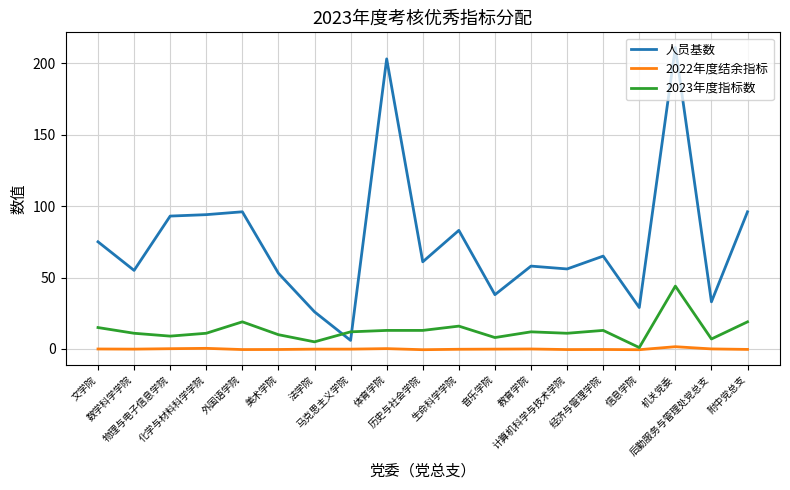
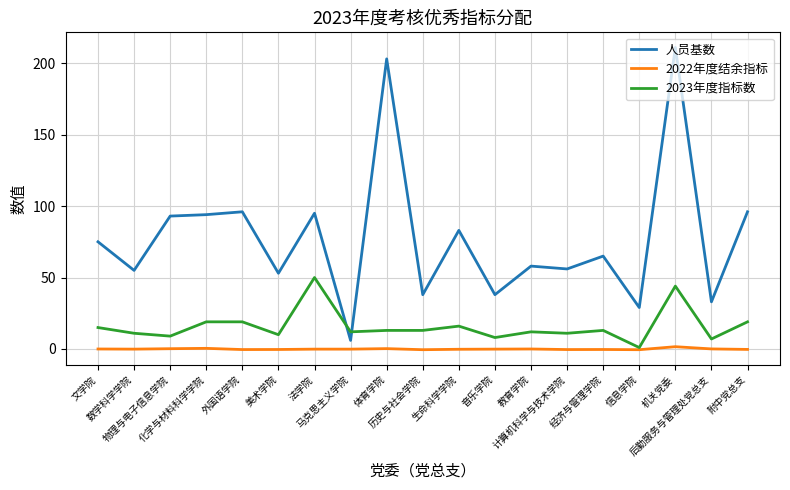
2023年度指标数, 化学与材料科学学院: 11 -> 19
人员基数, 法学院: 26 -> 95
2023年度指标数, 法学院: 5 -> 50
人员基数, 历史与社会学院: 61 -> 38
